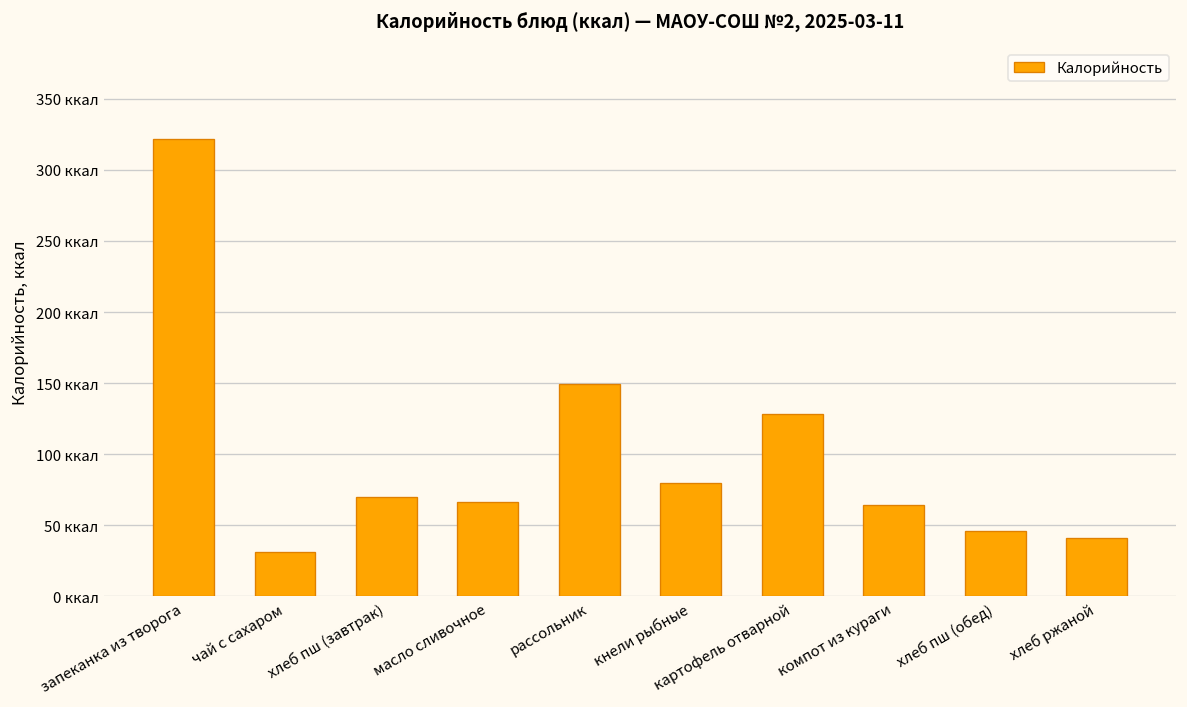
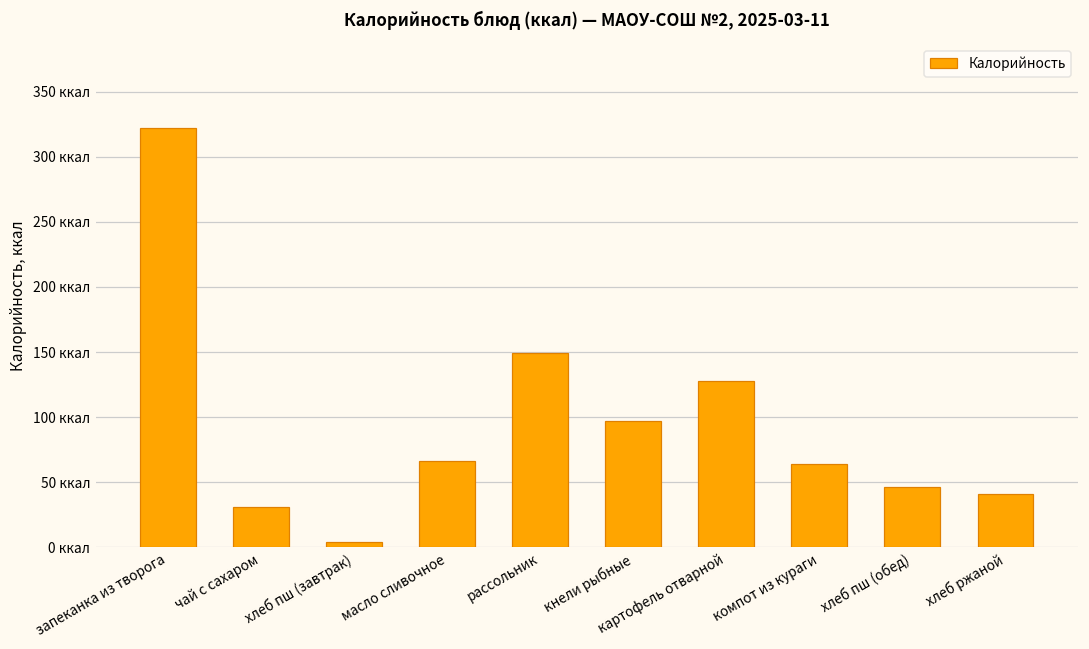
хлеб пш (завтрак): 70 ккал -> 4 ккал
кнели рыбные: 80 ккал -> 97 ккал
